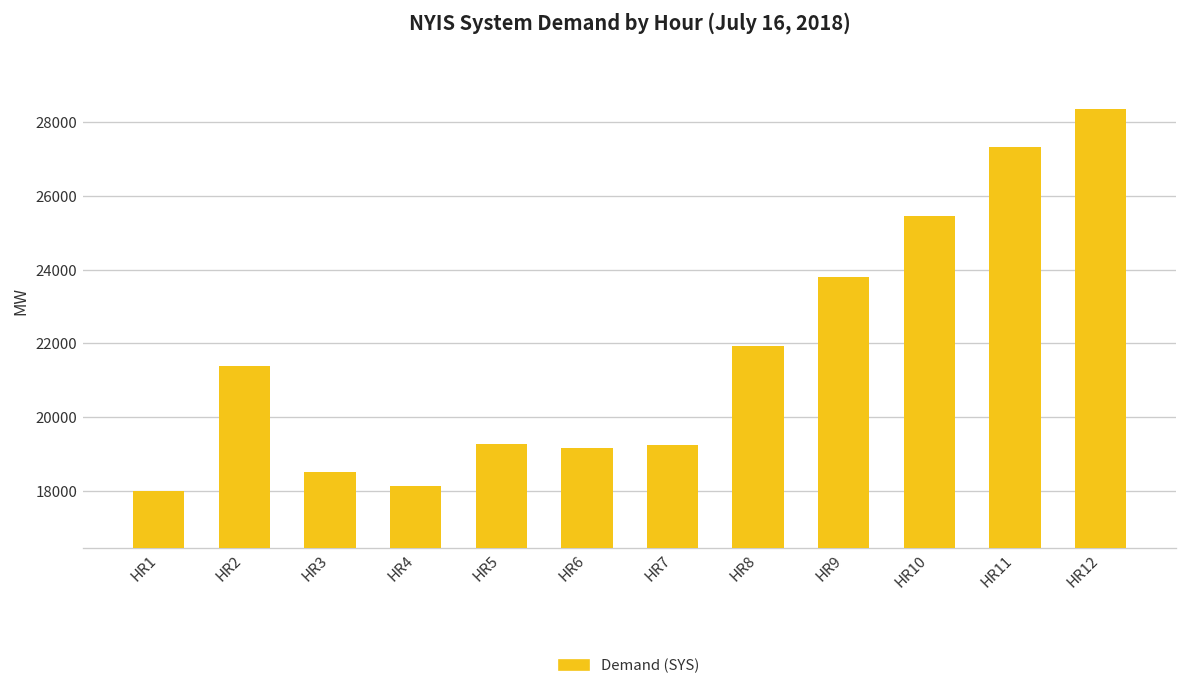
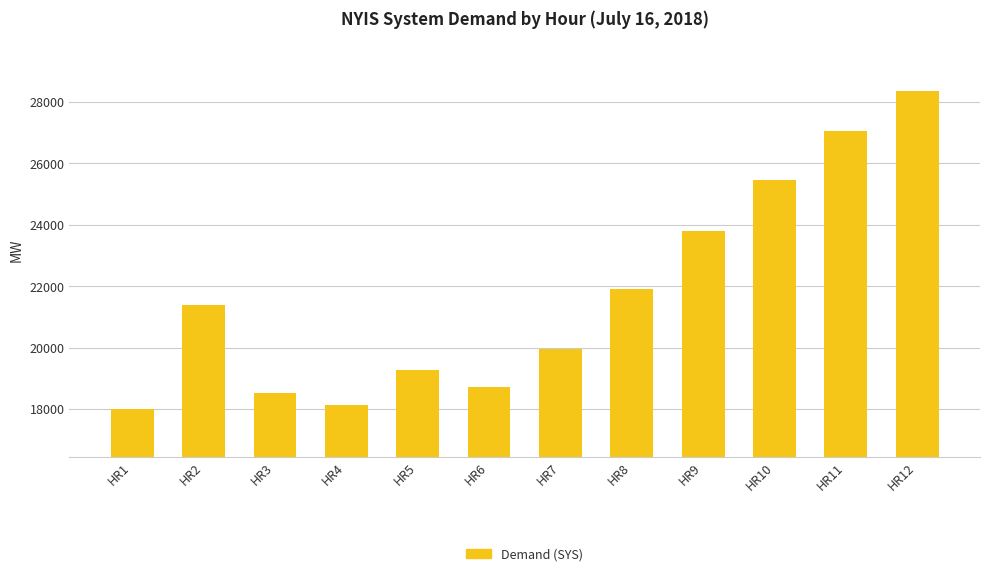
HR6: 19200 -> 18700
HR7: 19200 -> 20000
HR11: 27300 -> 27000
